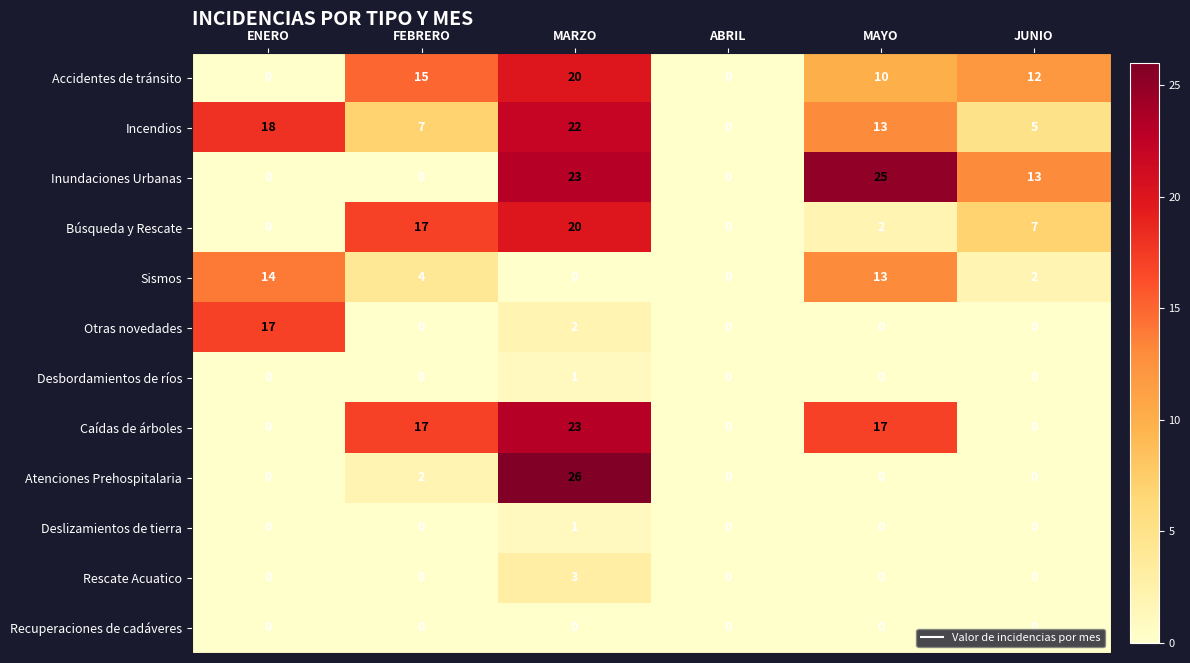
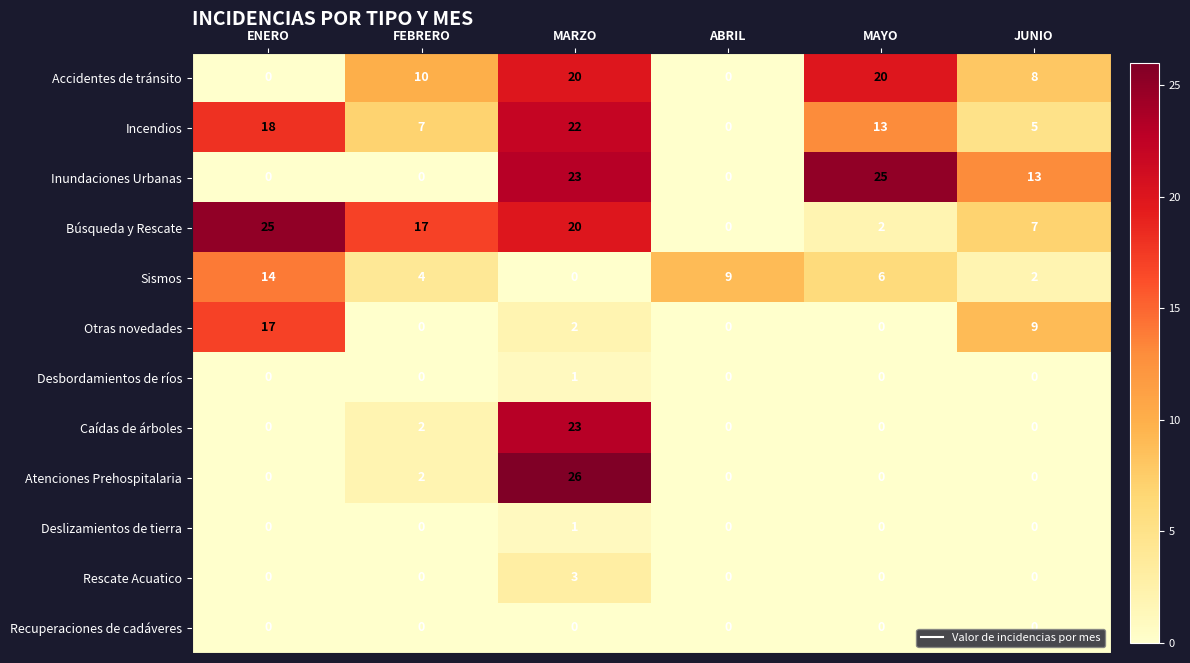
Accidentes de tránsito, FEBRERO: 15 -> 10
Accidentes de tránsito, MAYO: 10 -> 20
Accidentes de tránsito, JUNIO: 12 -> 8
Búsqueda y Rescate, ENERO: 0 -> 25
Sismos, ABRIL: 0 -> 9
Sismos, MAYO: 13 -> 6
Otras novedades, JUNIO: 0 -> 9
Caídas de árboles, FEBRERO: 17 -> 2
Caídas de árboles, MAYO: 17 -> 0
